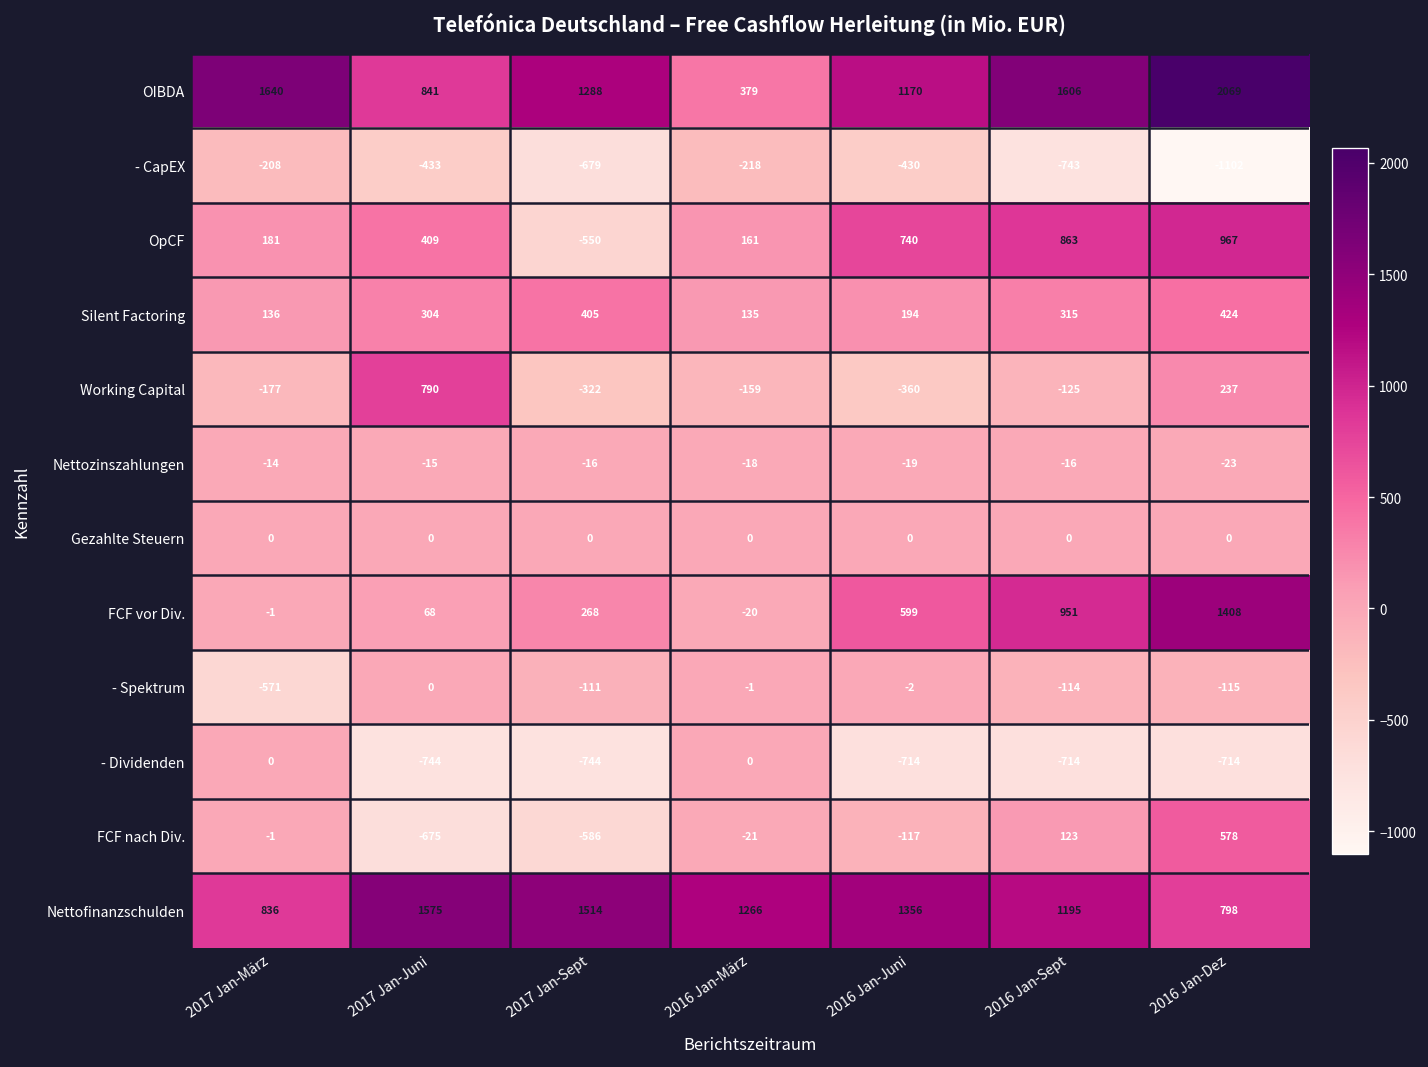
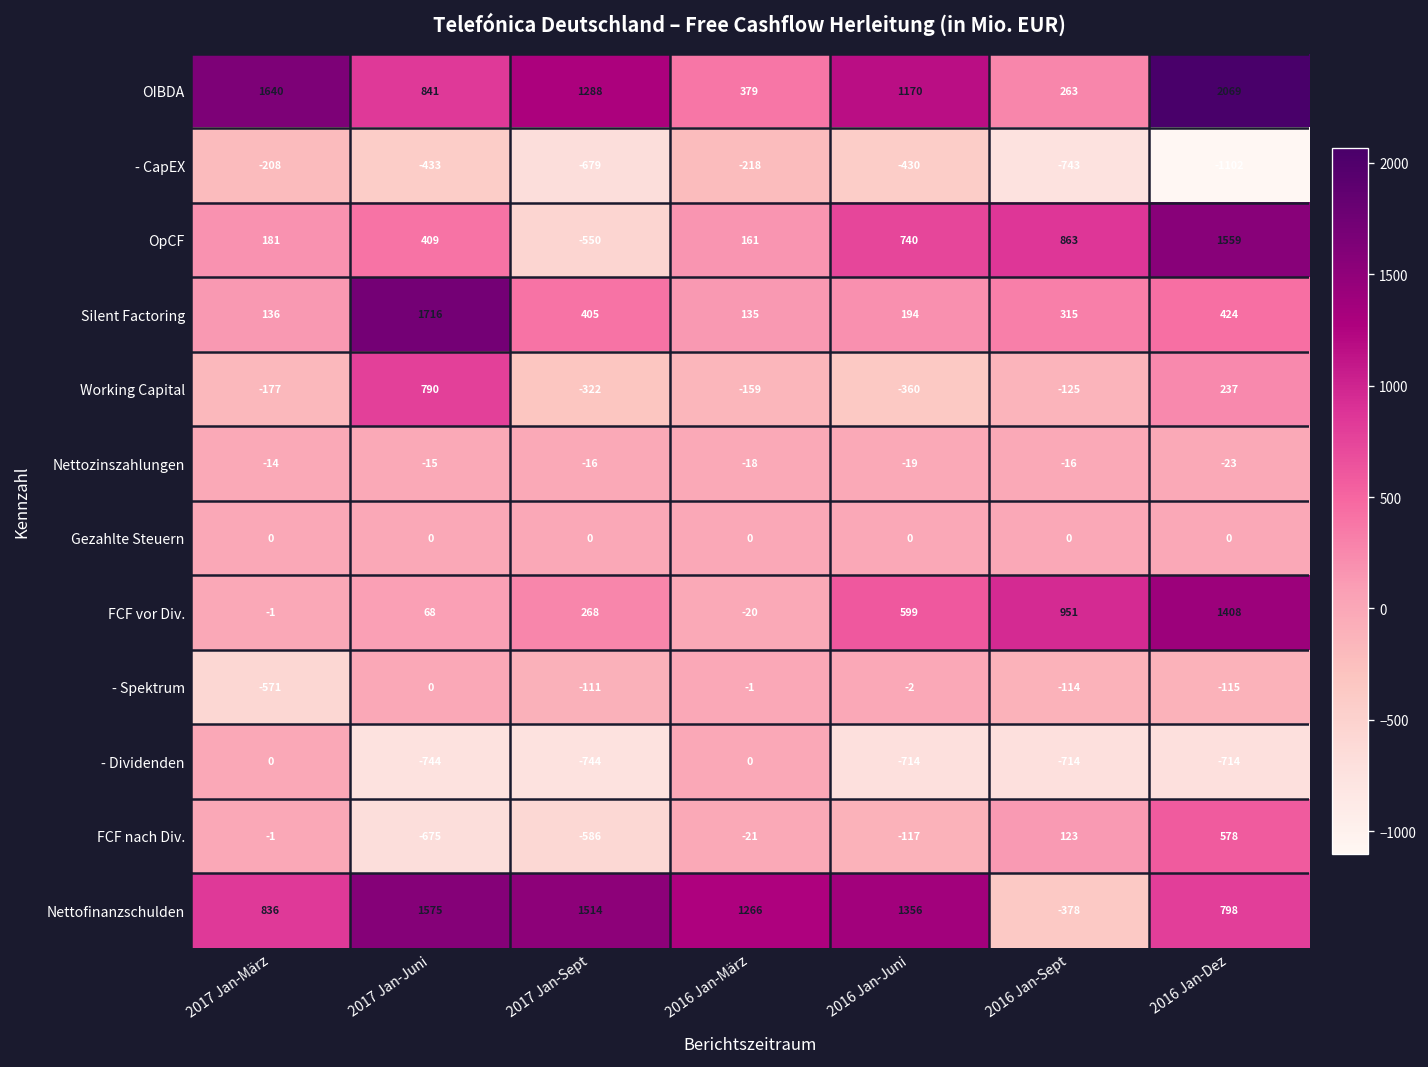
OIBDA, 2016 Jan-Sept: 1606 -> 263
OpCF, 2016 Jan-Dez: 967 -> 1559
Silent Factoring, 2017 Jan-Juni: 304 -> 1716
Nettofinanzschulden, 2016 Jan-Sept: 1195 -> -378
